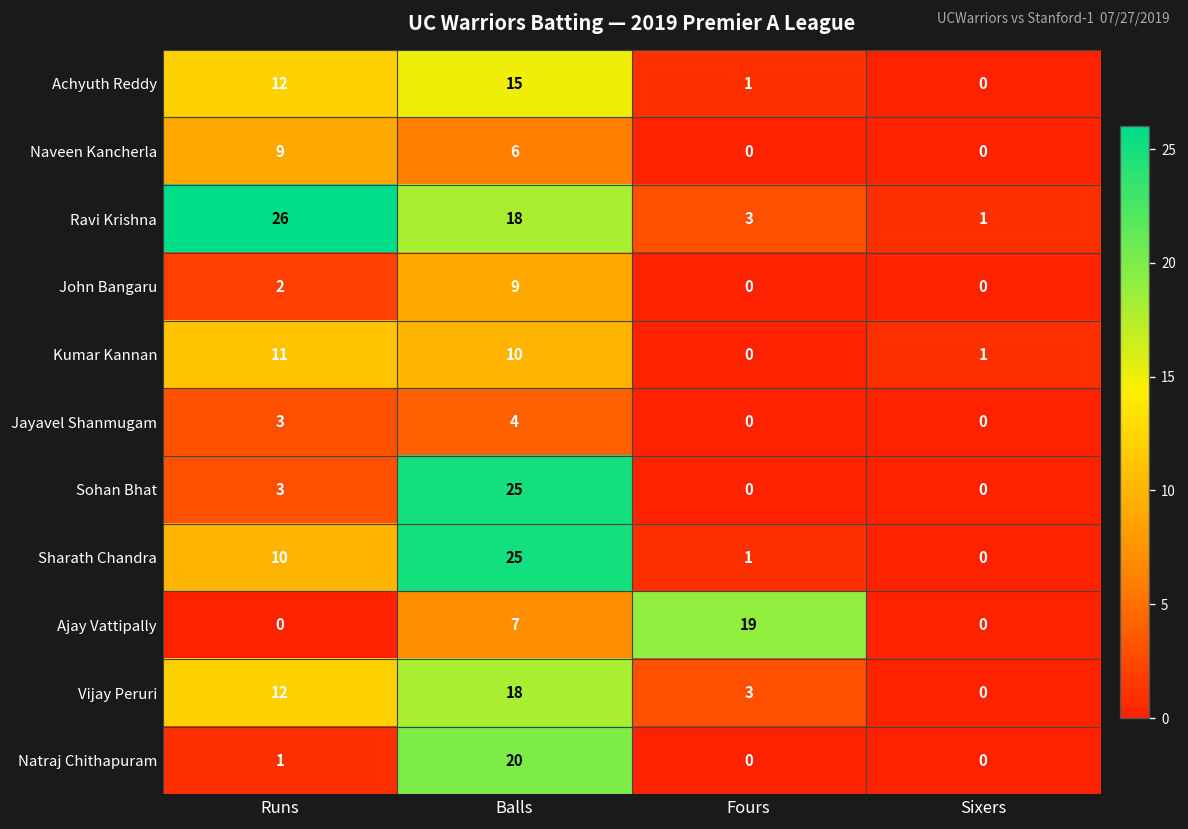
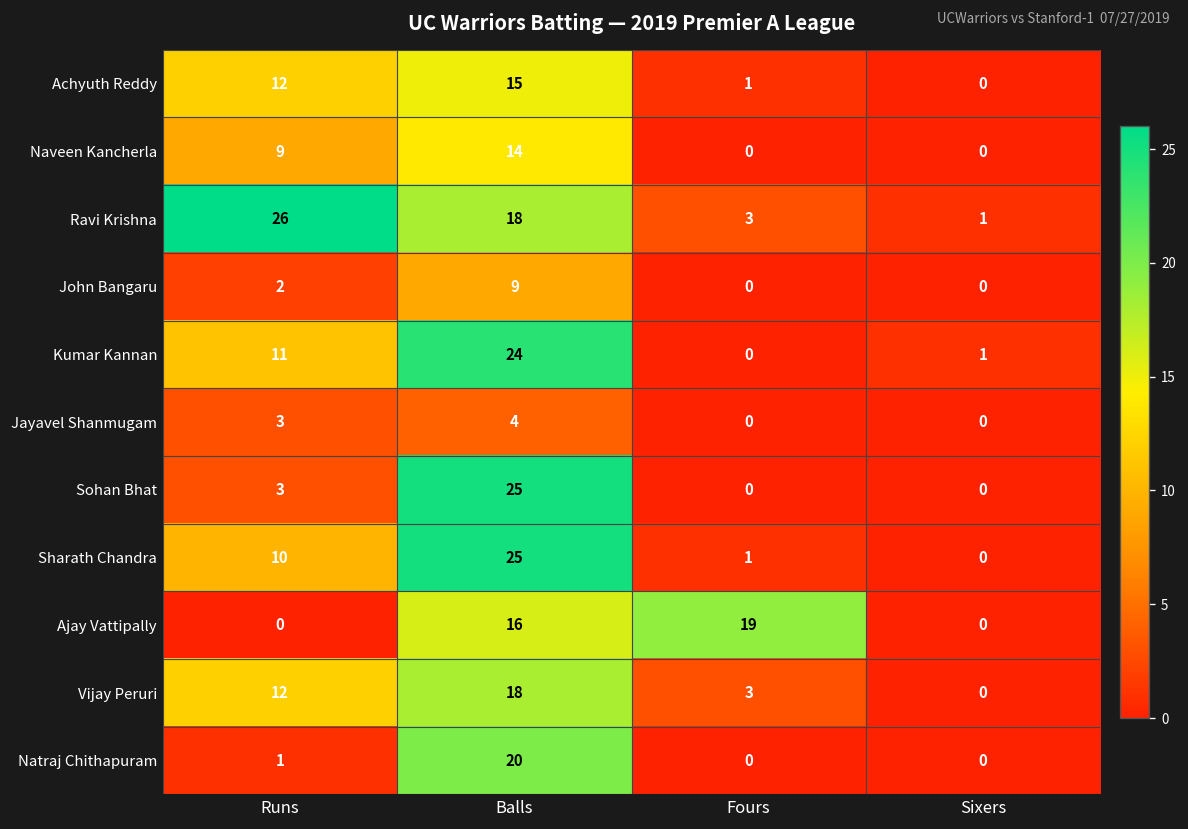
Naveen Kancherla, Balls: 6 -> 14
Kumar Kannan, Balls: 10 -> 24
Ajay Vattipally, Balls: 7 -> 16
